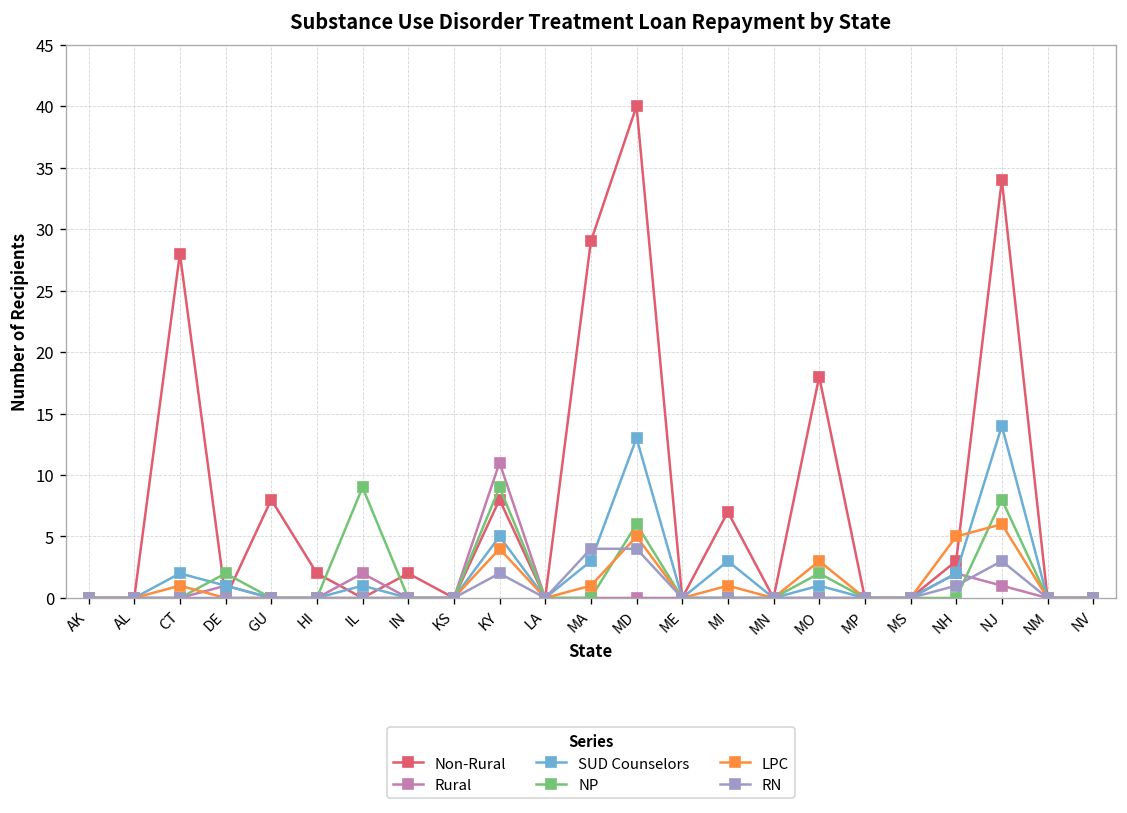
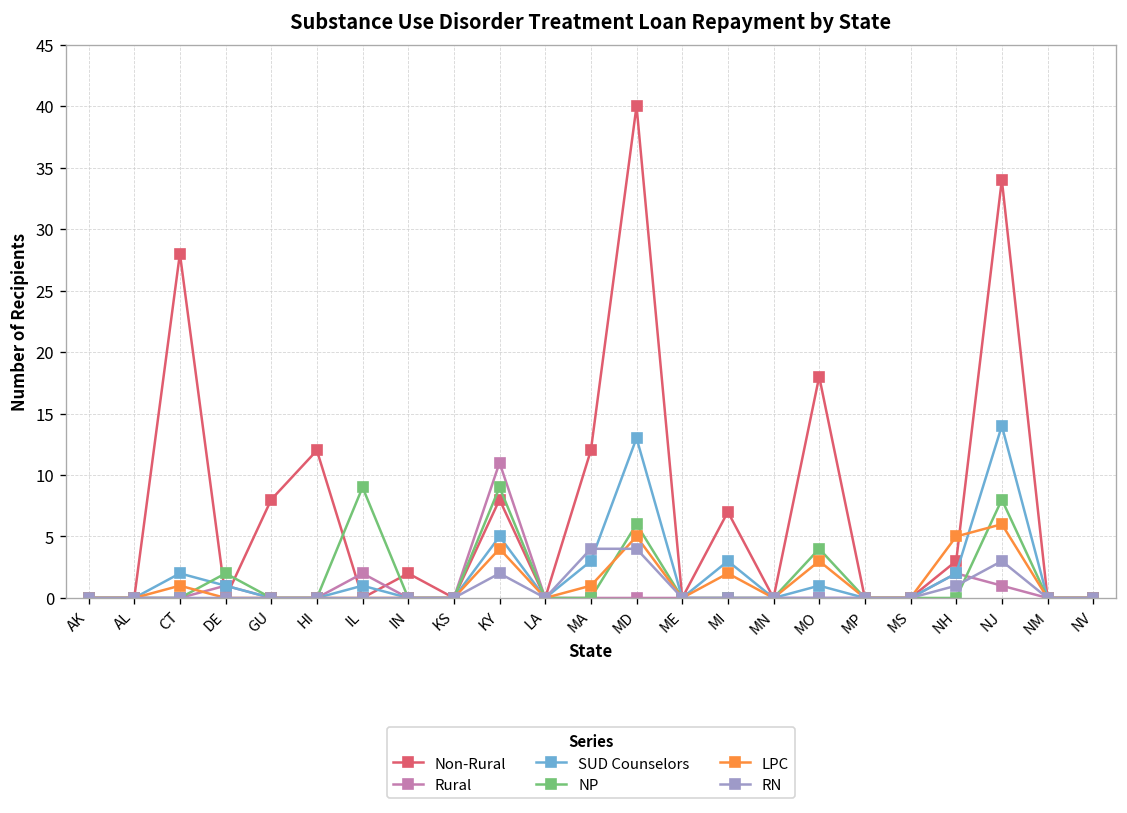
Non-Rural, HI: 2 -> 12
Non-Rural, MA: 29 -> 12
LPC, MI: 1 -> 2
NP, MO: 2 -> 4
